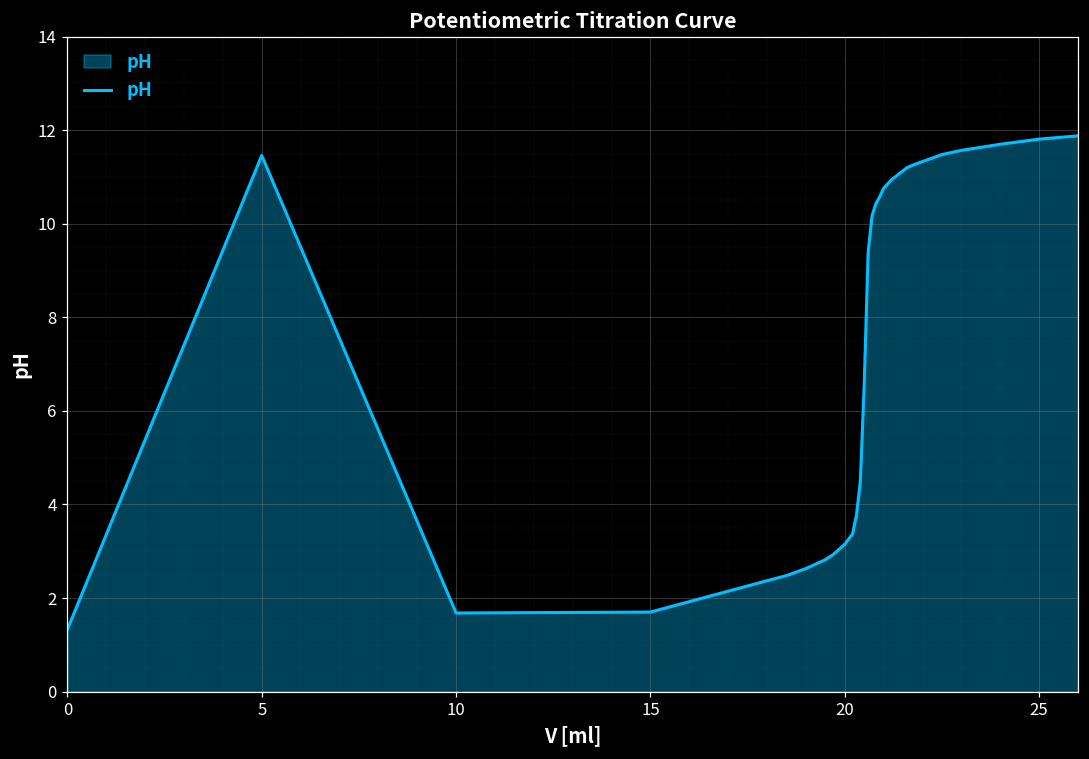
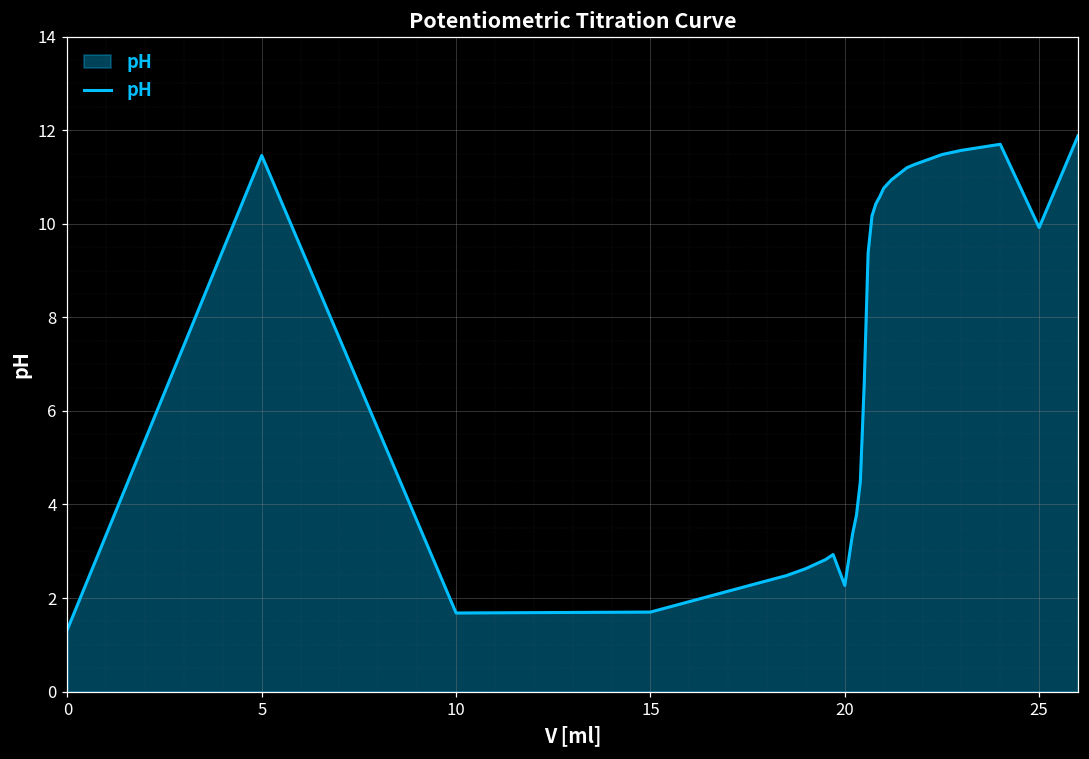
20: 3.2 -> 2.3
25: 11.8 -> 9.9
